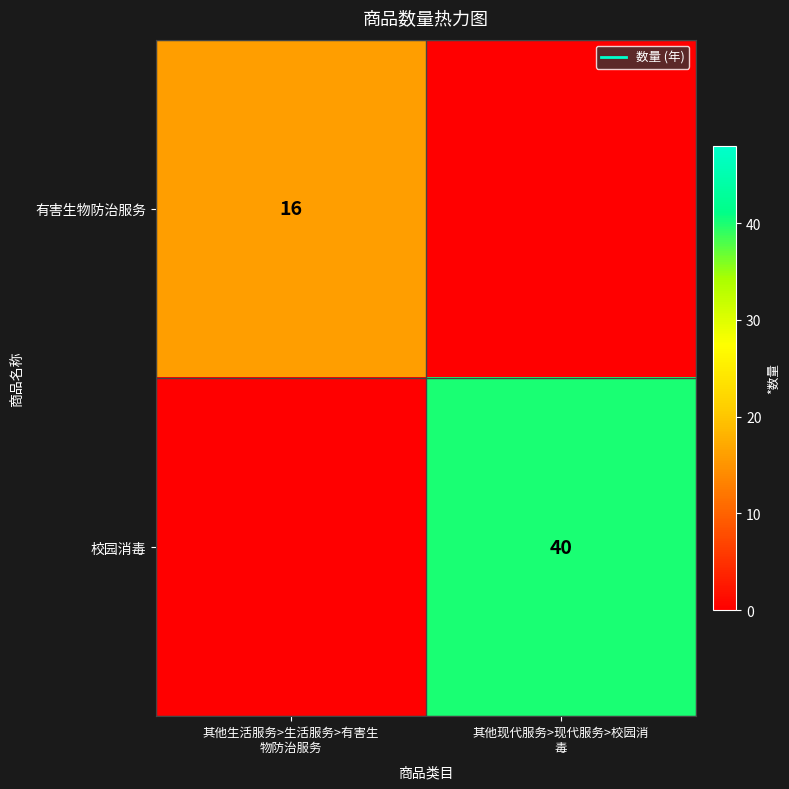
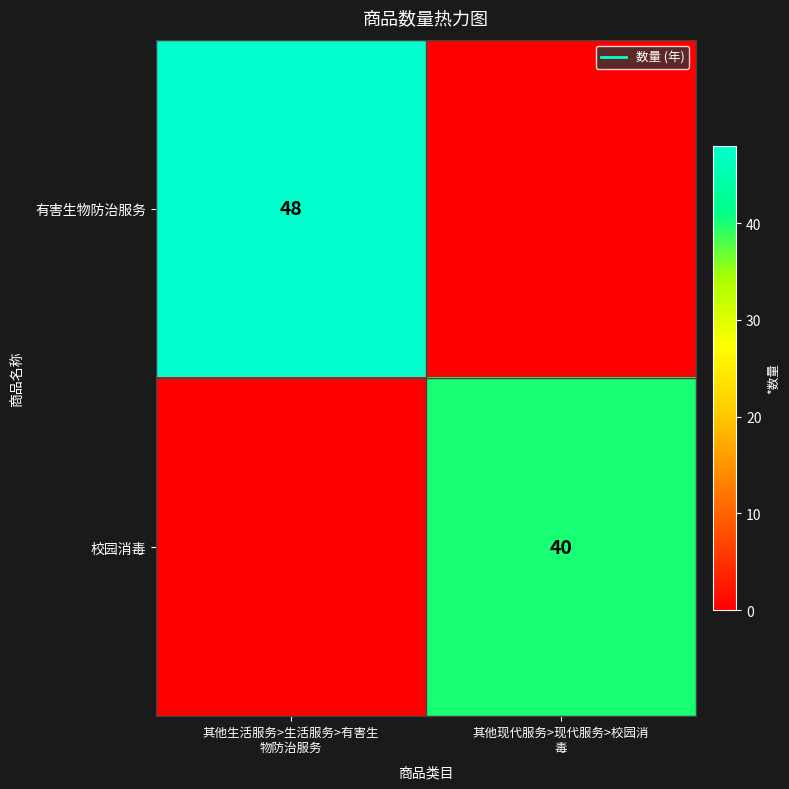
有害生物防治服务, 其他生活服务>生活服务>有害生 物防治服务: 16 -> 48
